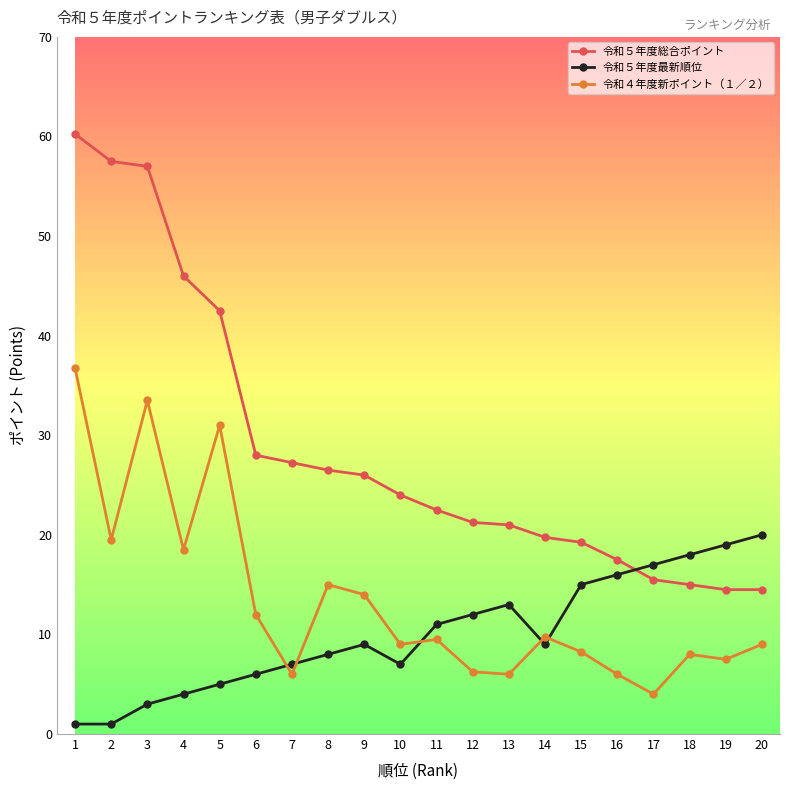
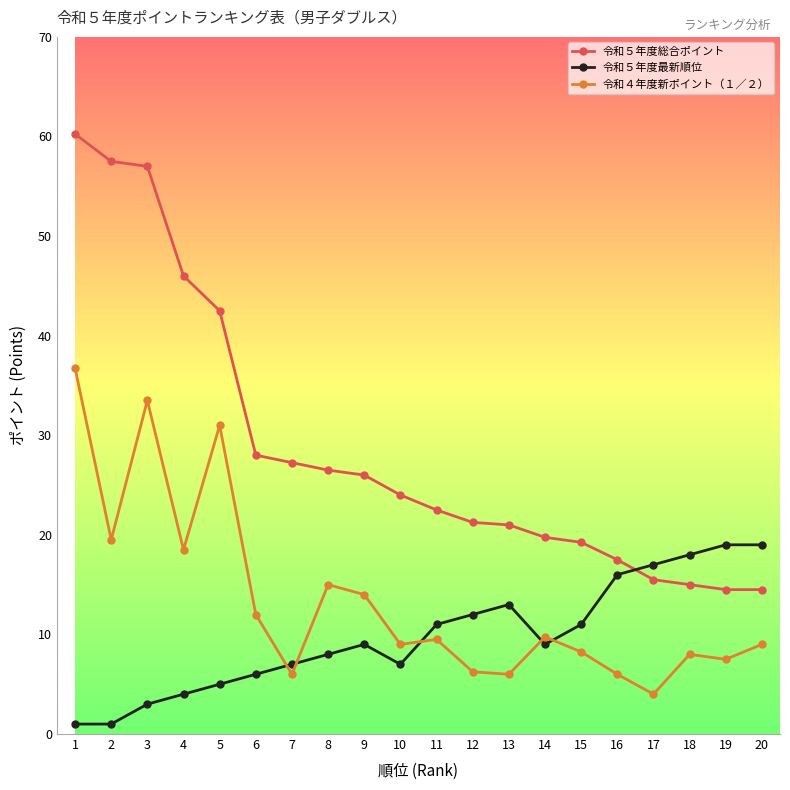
令和５年度最新順位, 15: 15 -> 11
令和５年度最新順位, 20: 20 -> 19
